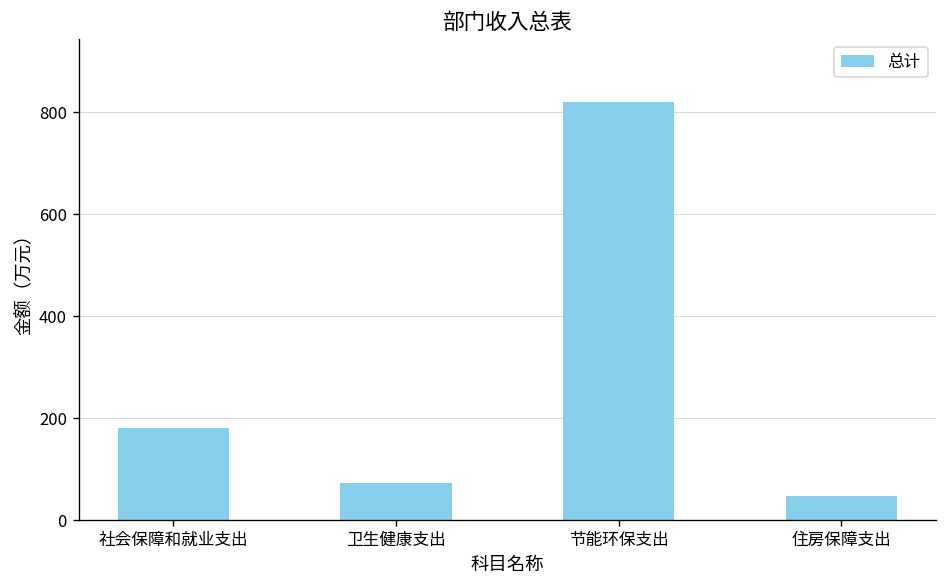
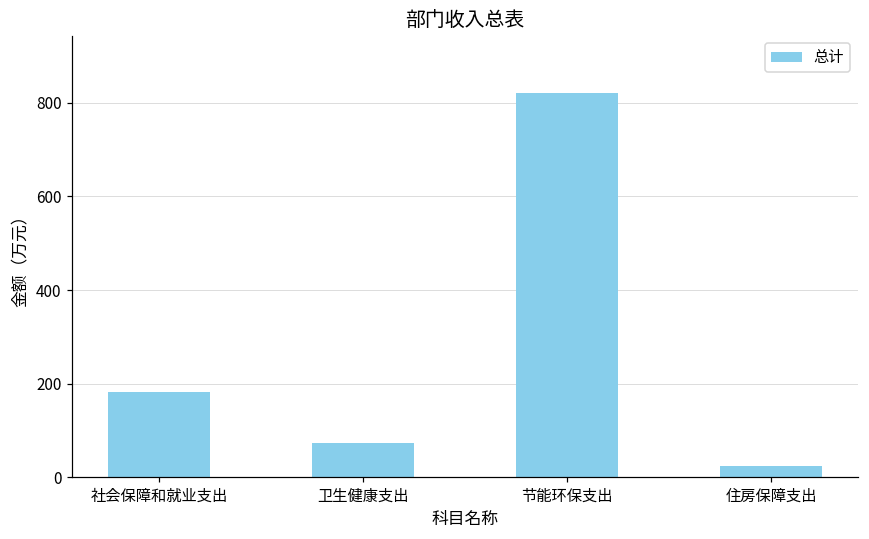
住房保障支出: 50 -> 20
